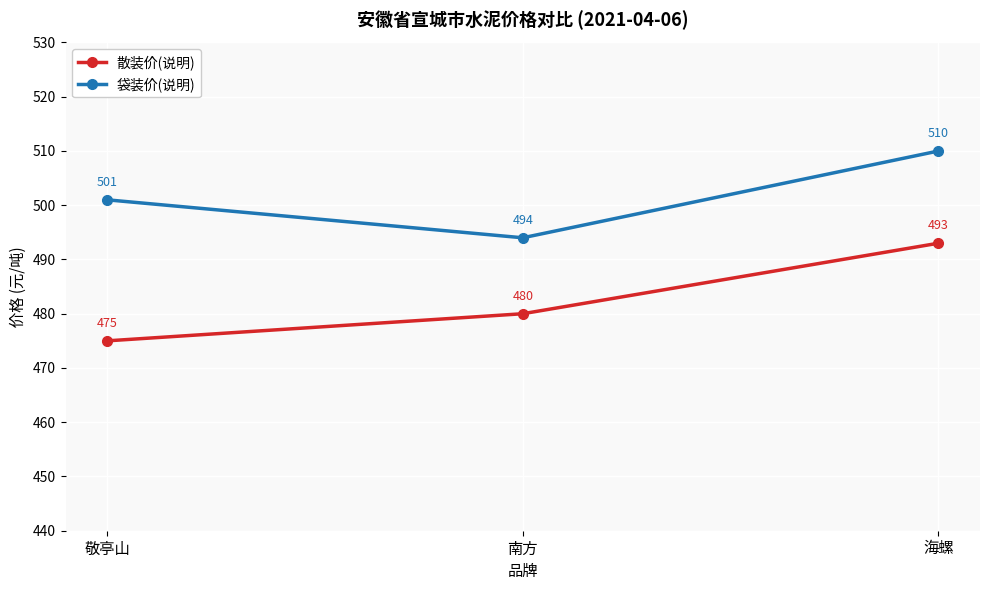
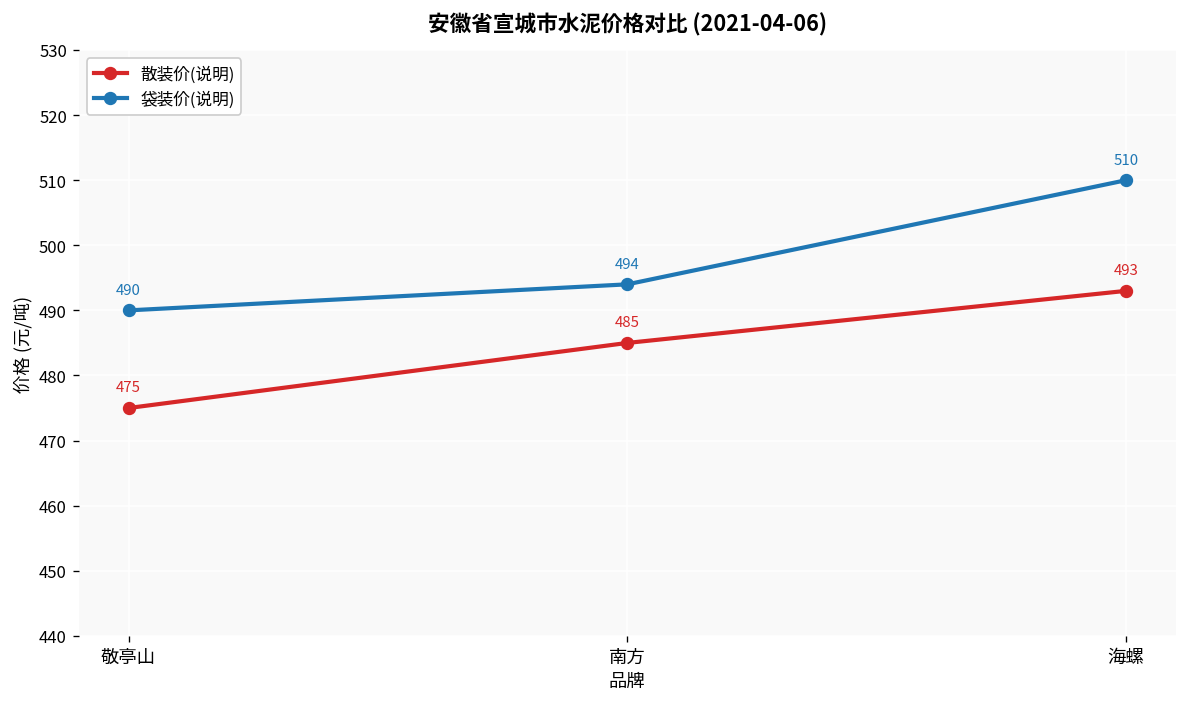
袋装价(说明), 敬亭山: 501 -> 490
散装价(说明), 南方: 480 -> 485
